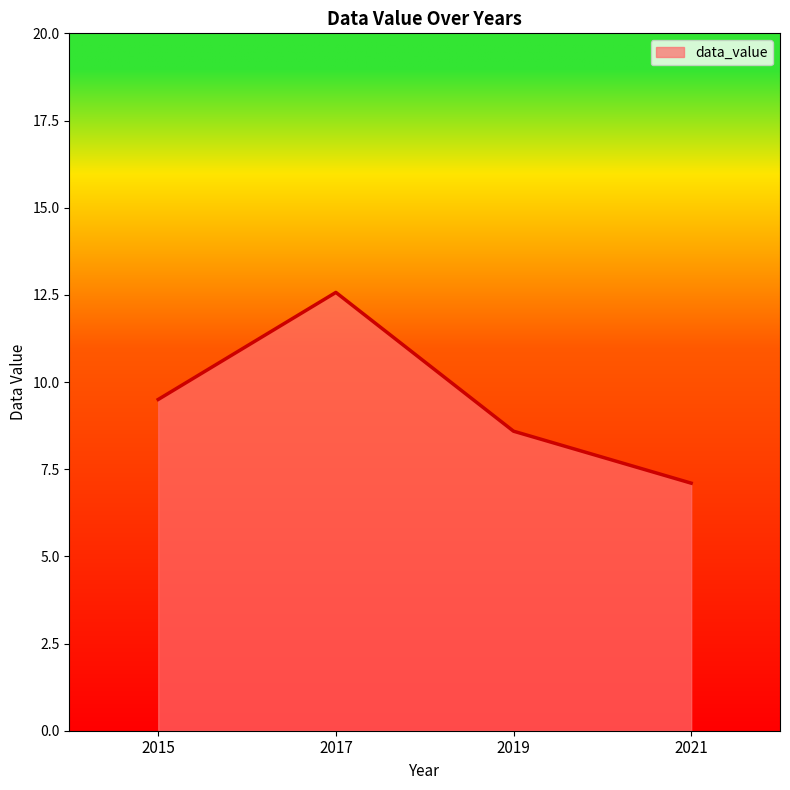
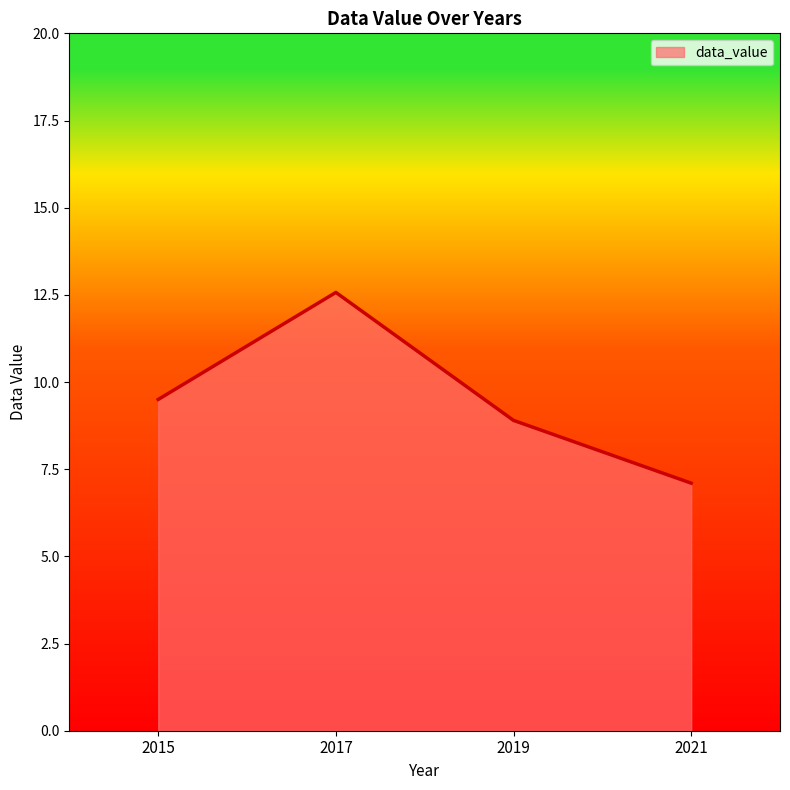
2019: 8.6 -> 8.9
